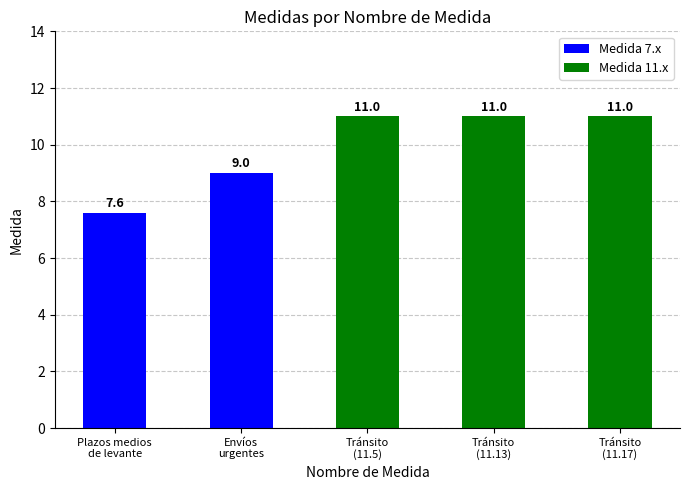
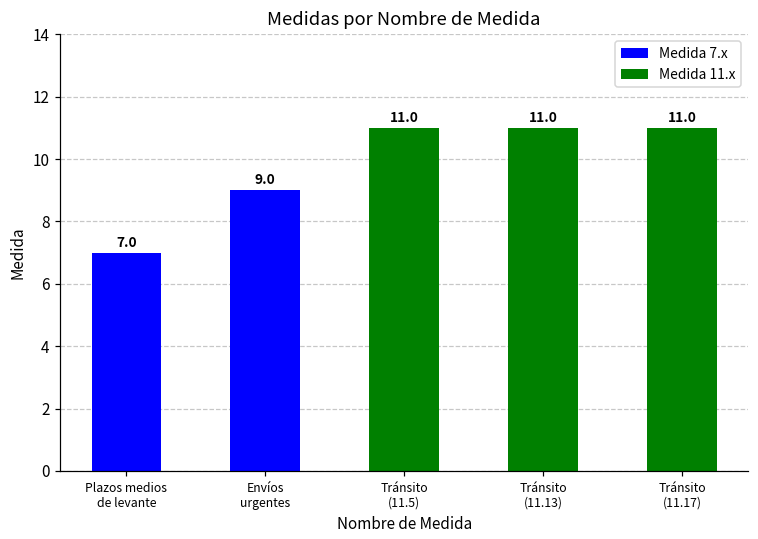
Plazos medios de levante: 7.6 -> 7.0
